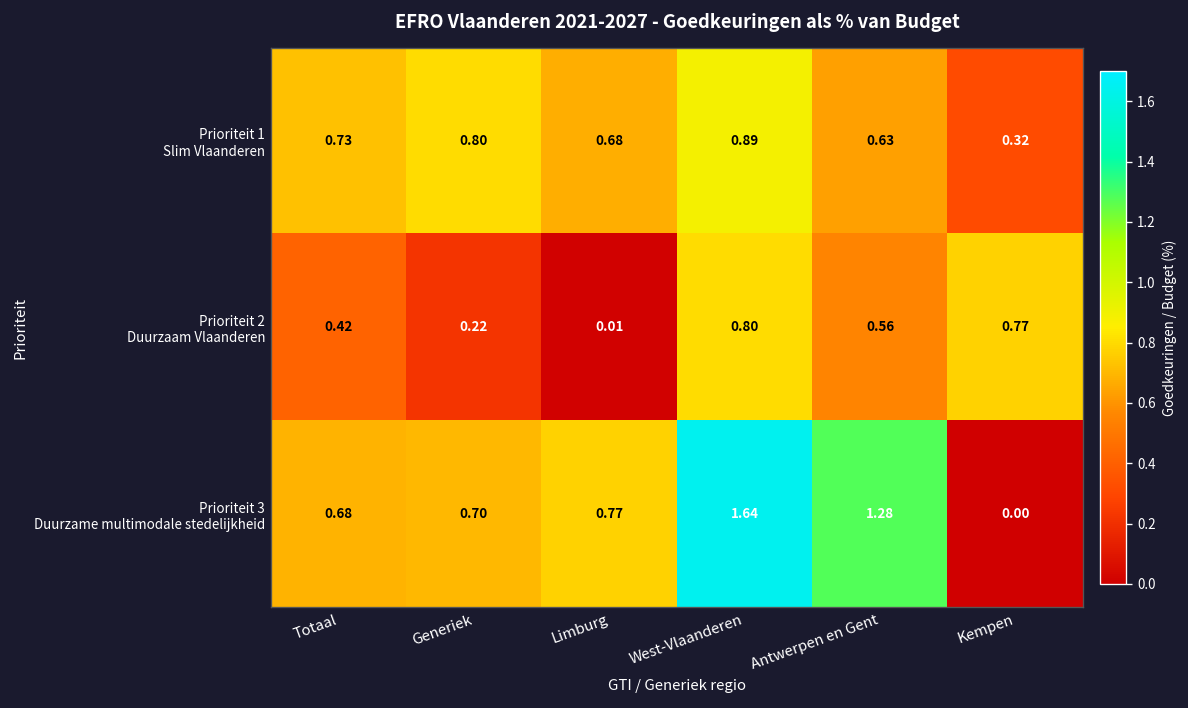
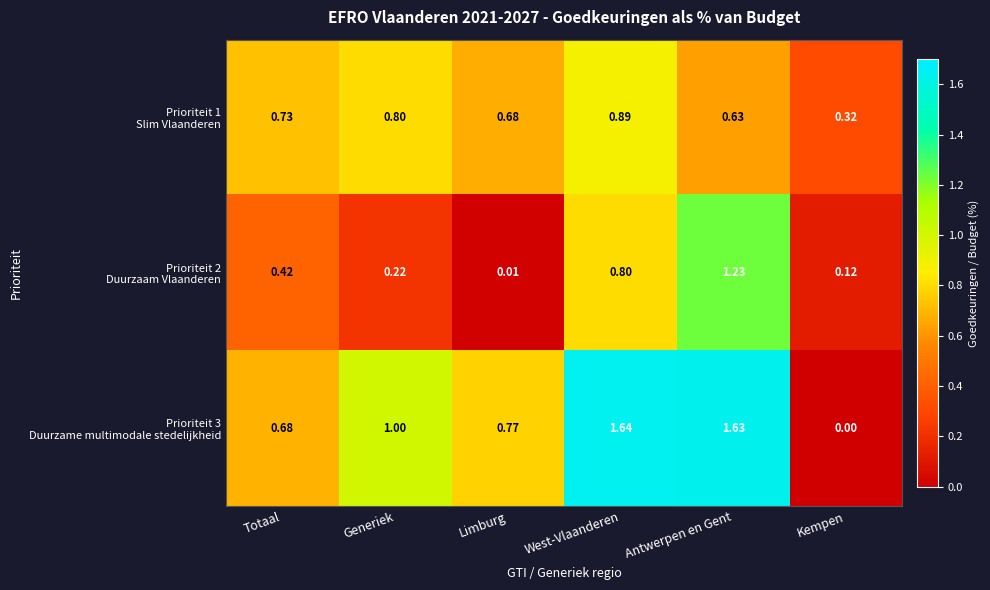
Prioriteit 2 Duurzaam Vlaanderen, Antwerpen en Gent: 0.56 -> 1.23
Prioriteit 2 Duurzaam Vlaanderen, Kempen: 0.77 -> 0.12
Prioriteit 3 Duurzame multimodale stedelijkheid, Generiek: 0.70 -> 1.00
Prioriteit 3 Duurzame multimodale stedelijkheid, Antwerpen en Gent: 1.28 -> 1.63
